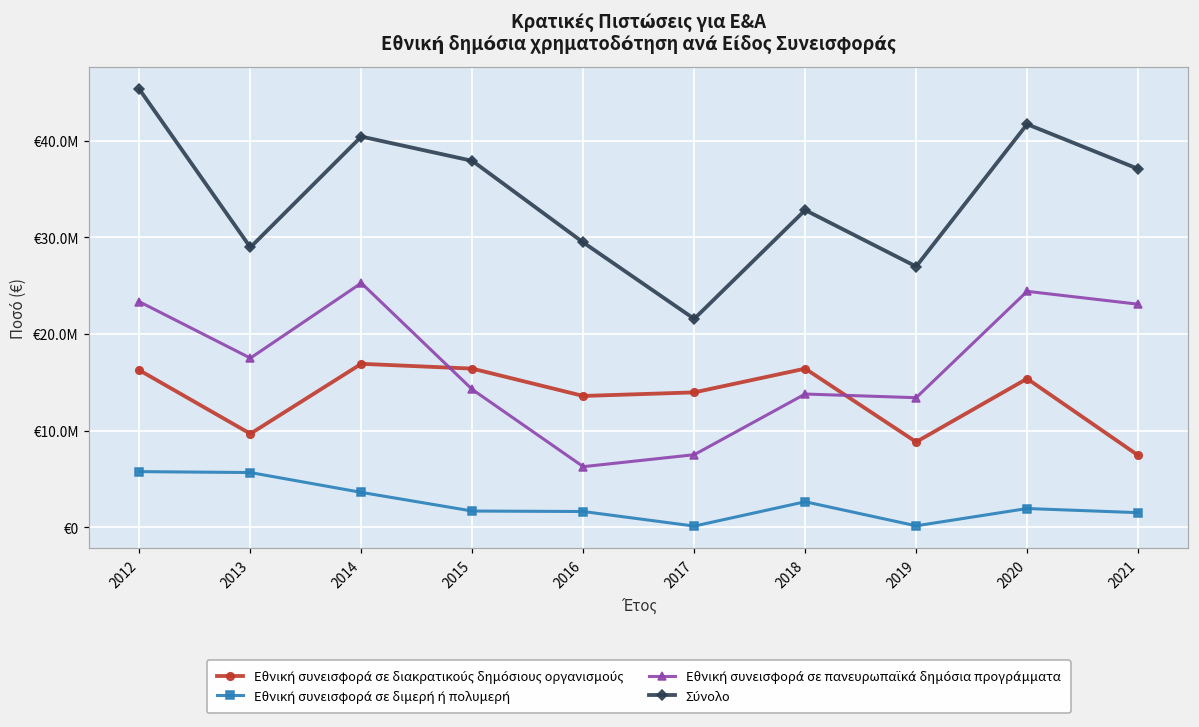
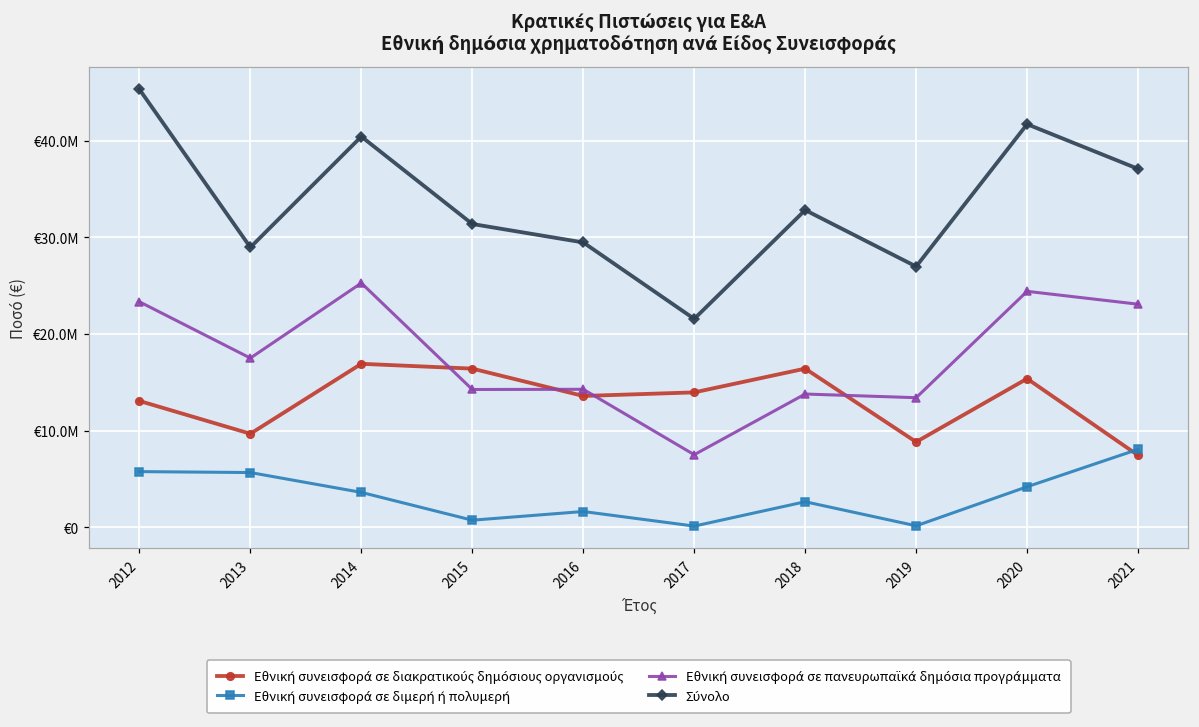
Εθνική συνεισφορά σε διακρατικούς δημόσιους οργανισμούς, 2012: €16000000 -> €13000000
Εθνική συνεισφορά σε διμερή ή πολυμερή, 2015: €2000000 -> €1000000
Σύνολο, 2015: €38000000 -> €31000000
Εθνική συνεισφορά σε πανευρωπαϊκά δημόσια προγράμματα, 2016: €6000000 -> €14000000
Εθνική συνεισφορά σε διμερή ή πολυμερή, 2020: €2000000 -> €4000000
Εθνική συνεισφορά σε διμερή ή πολυμερή, 2021: €2000000 -> €8000000
